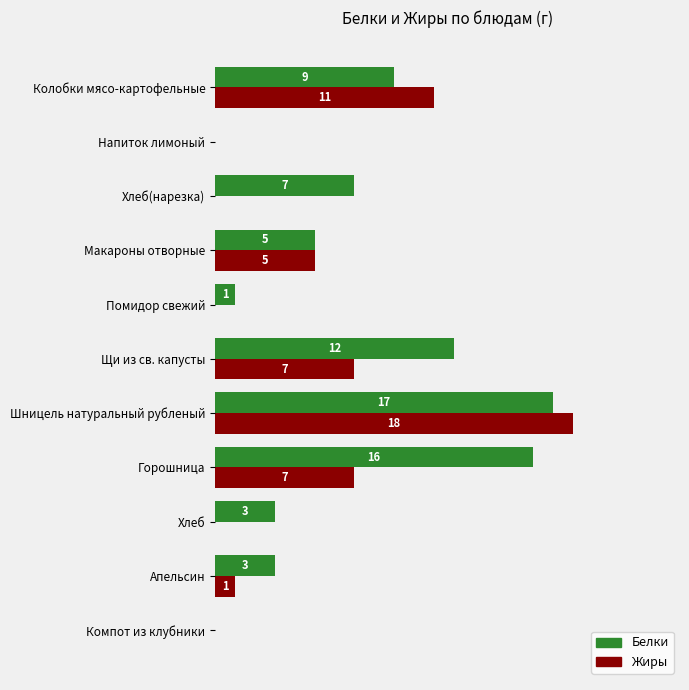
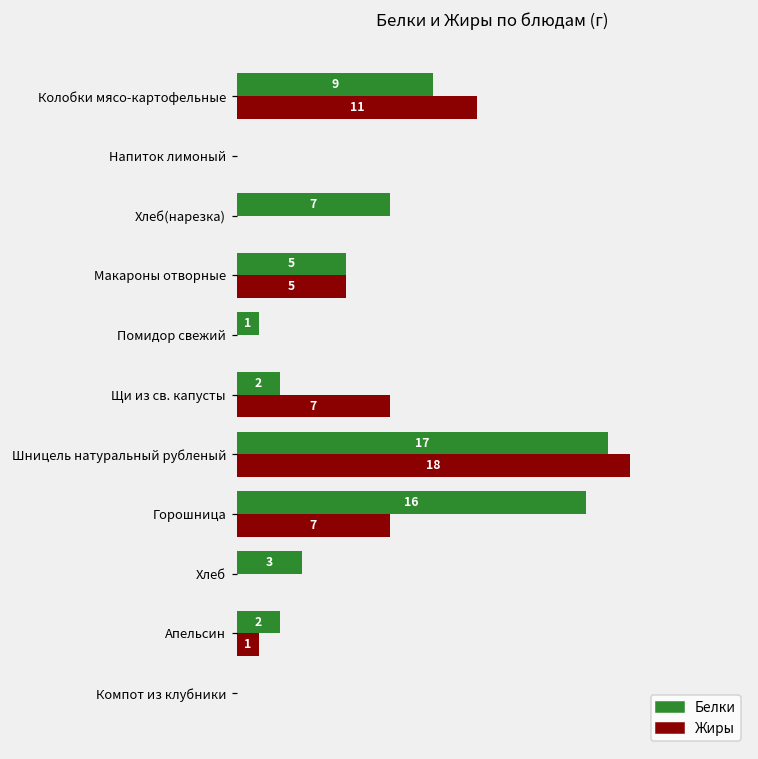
Белки, Щи из св. капусты: 12 -> 2
Белки, Апельсин: 3 -> 2
